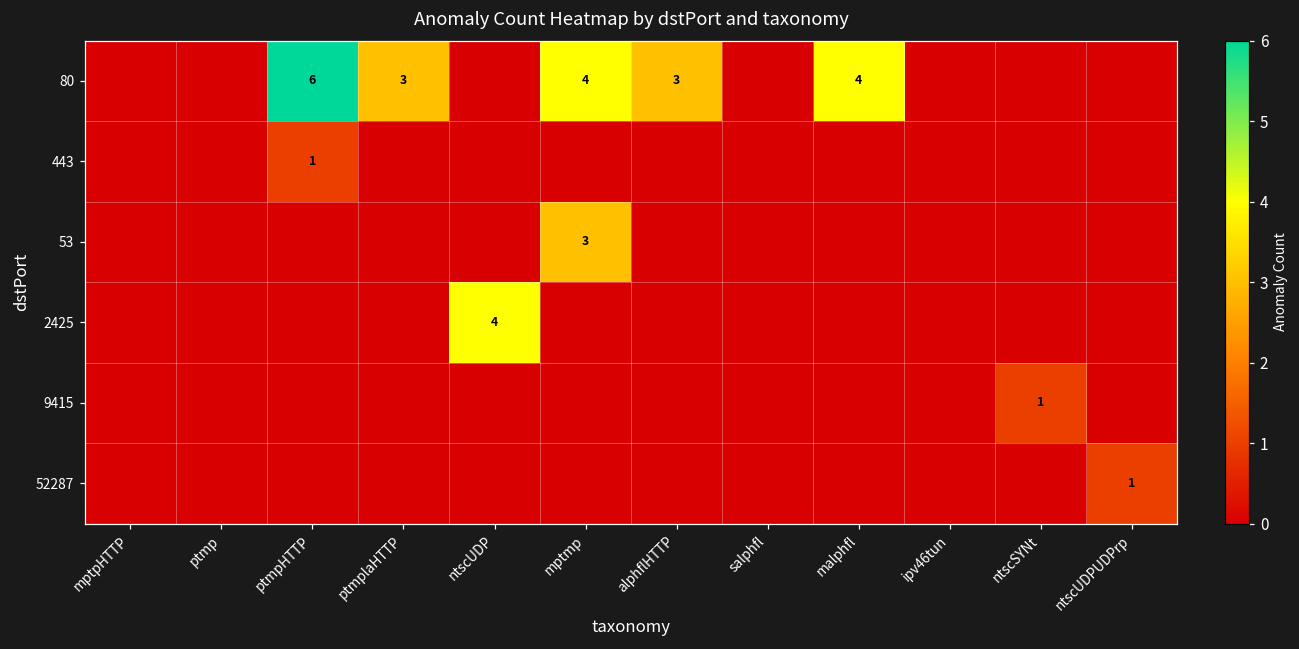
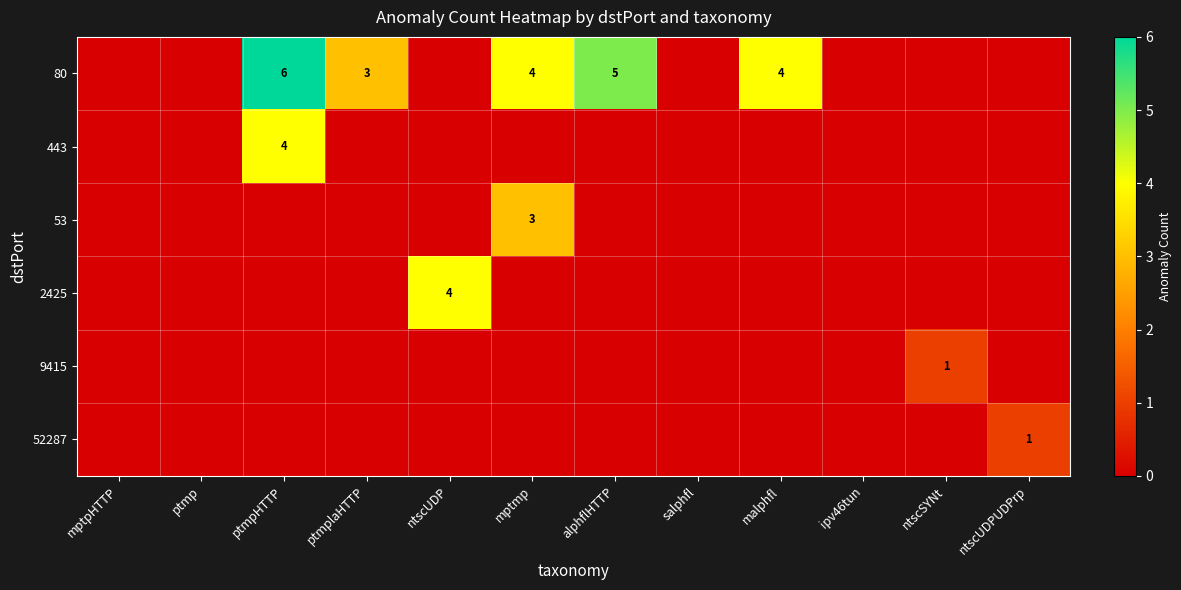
80, alphflHTTP: 3 -> 5
443, ptmpHTTP: 1 -> 4
